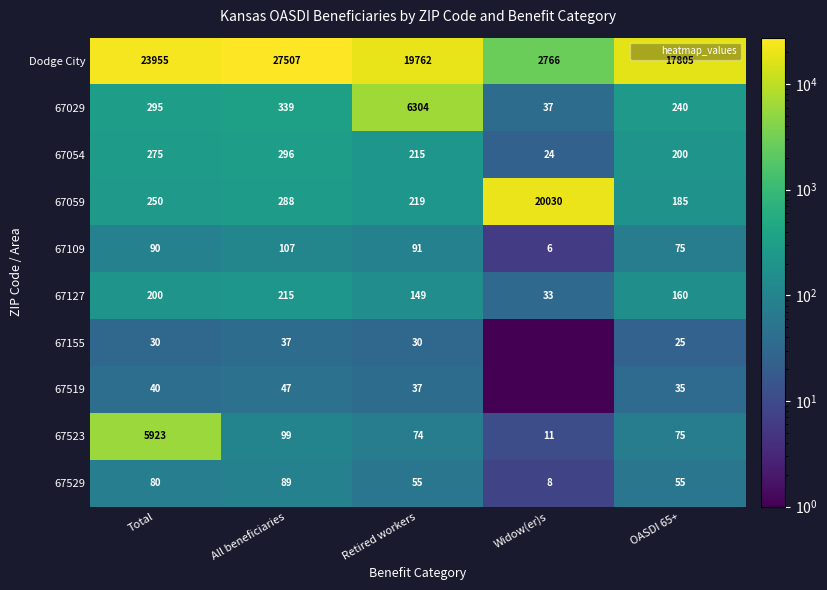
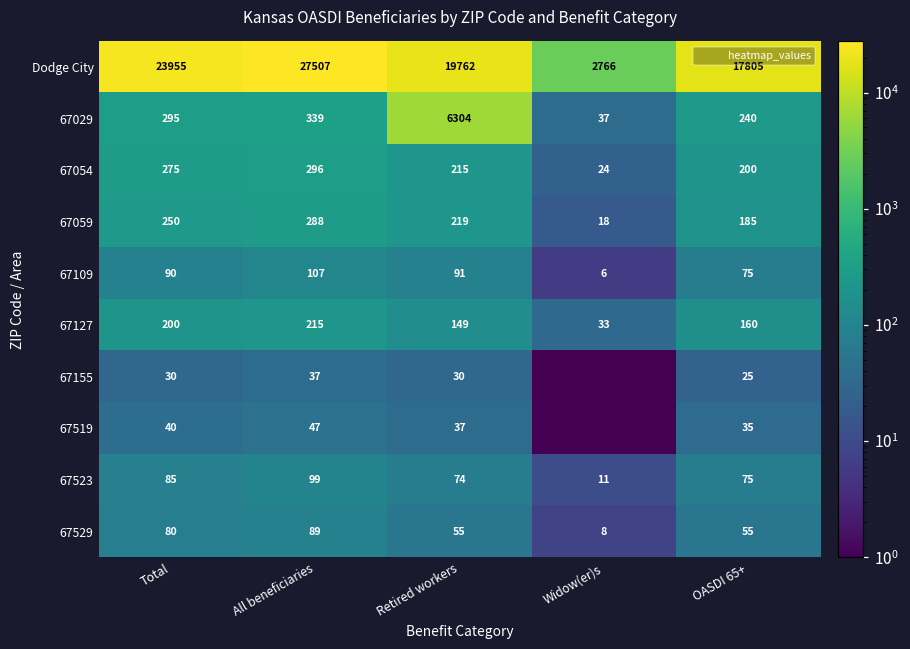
67059, Widow(er)s: 20030 -> 18
67523, Total: 5923 -> 85
